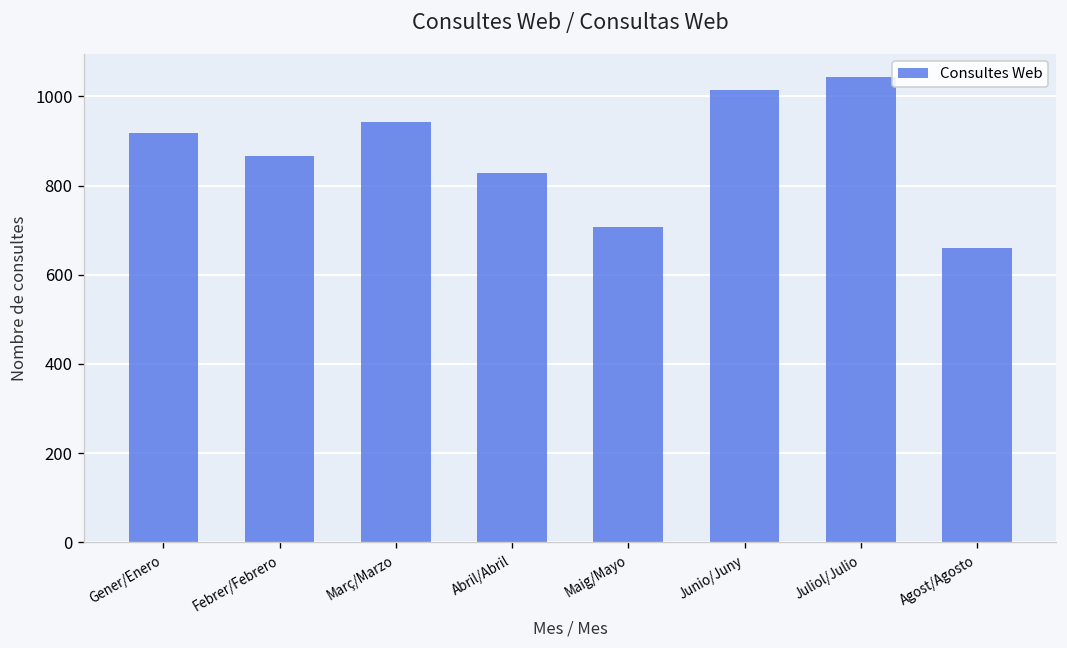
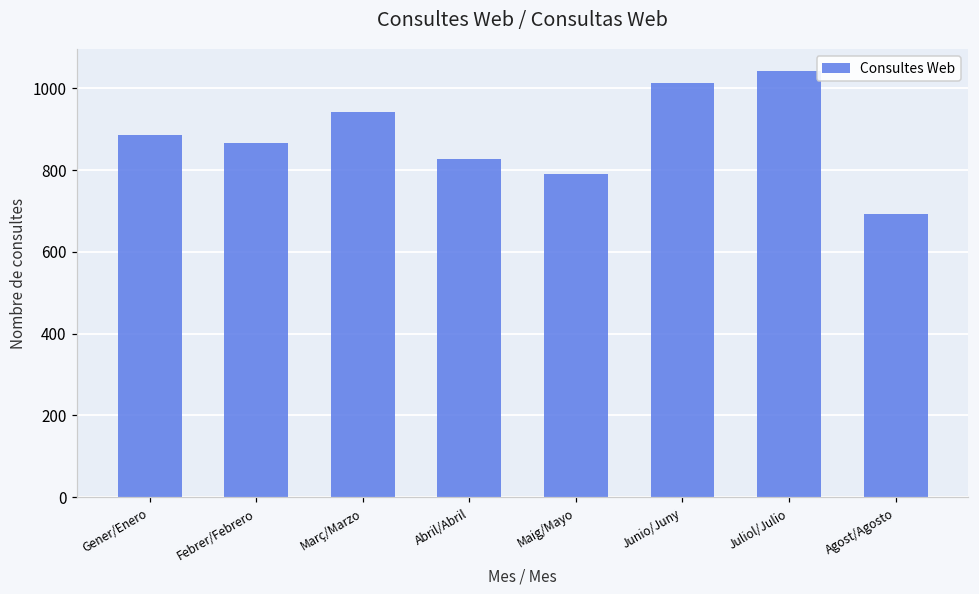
Gener/Enero: 920 -> 890
Maig/Mayo: 710 -> 790
Agost/Agosto: 660 -> 690
